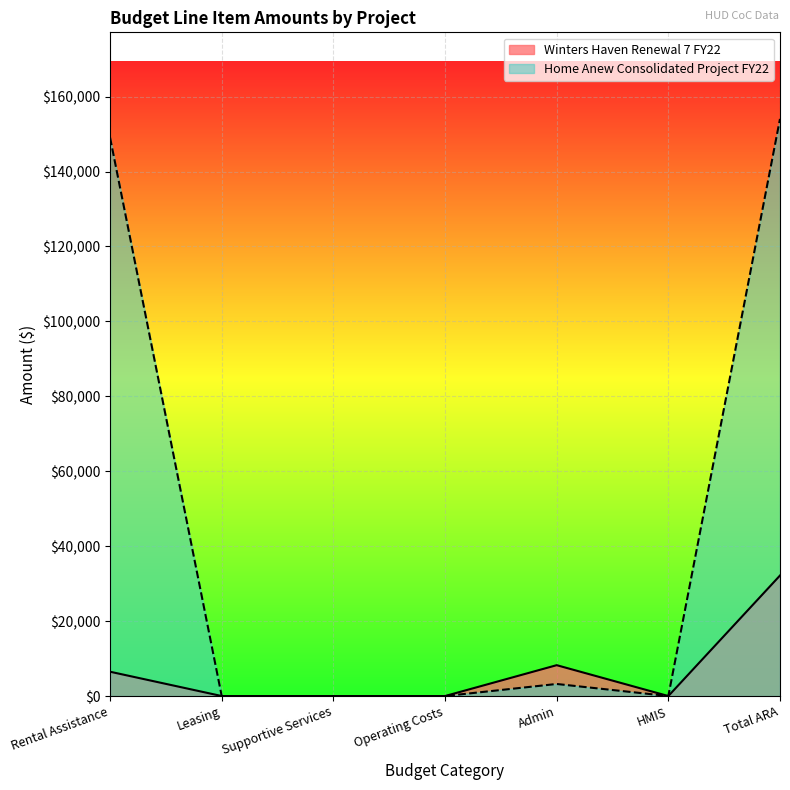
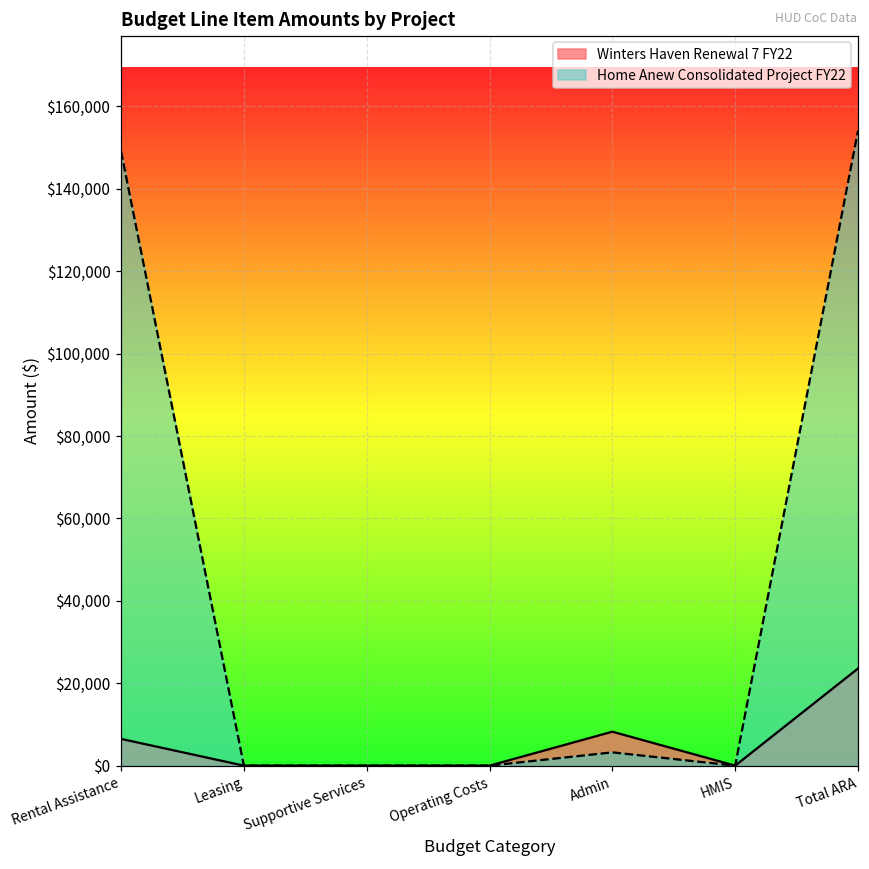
Winters Haven Renewal 7 FY22, Total ARA: $32,000 -> $24,000
